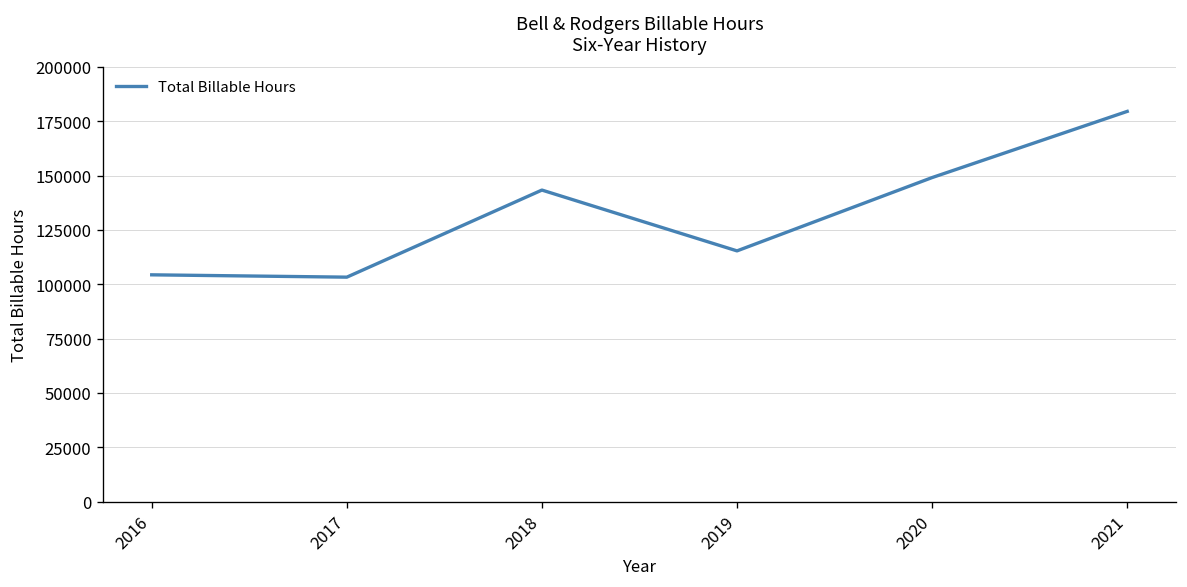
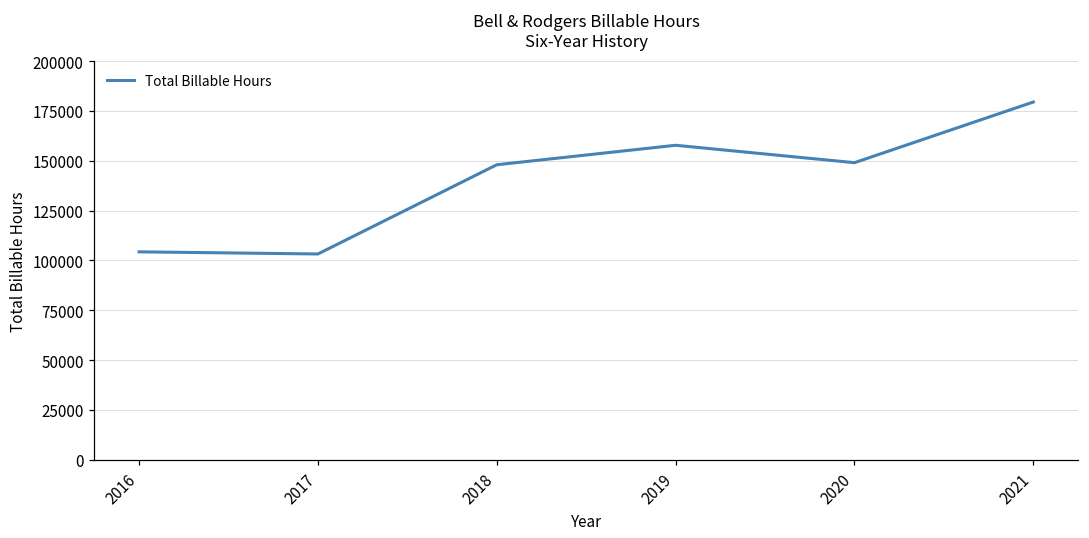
2018: 143000 -> 148000
2019: 115000 -> 158000
